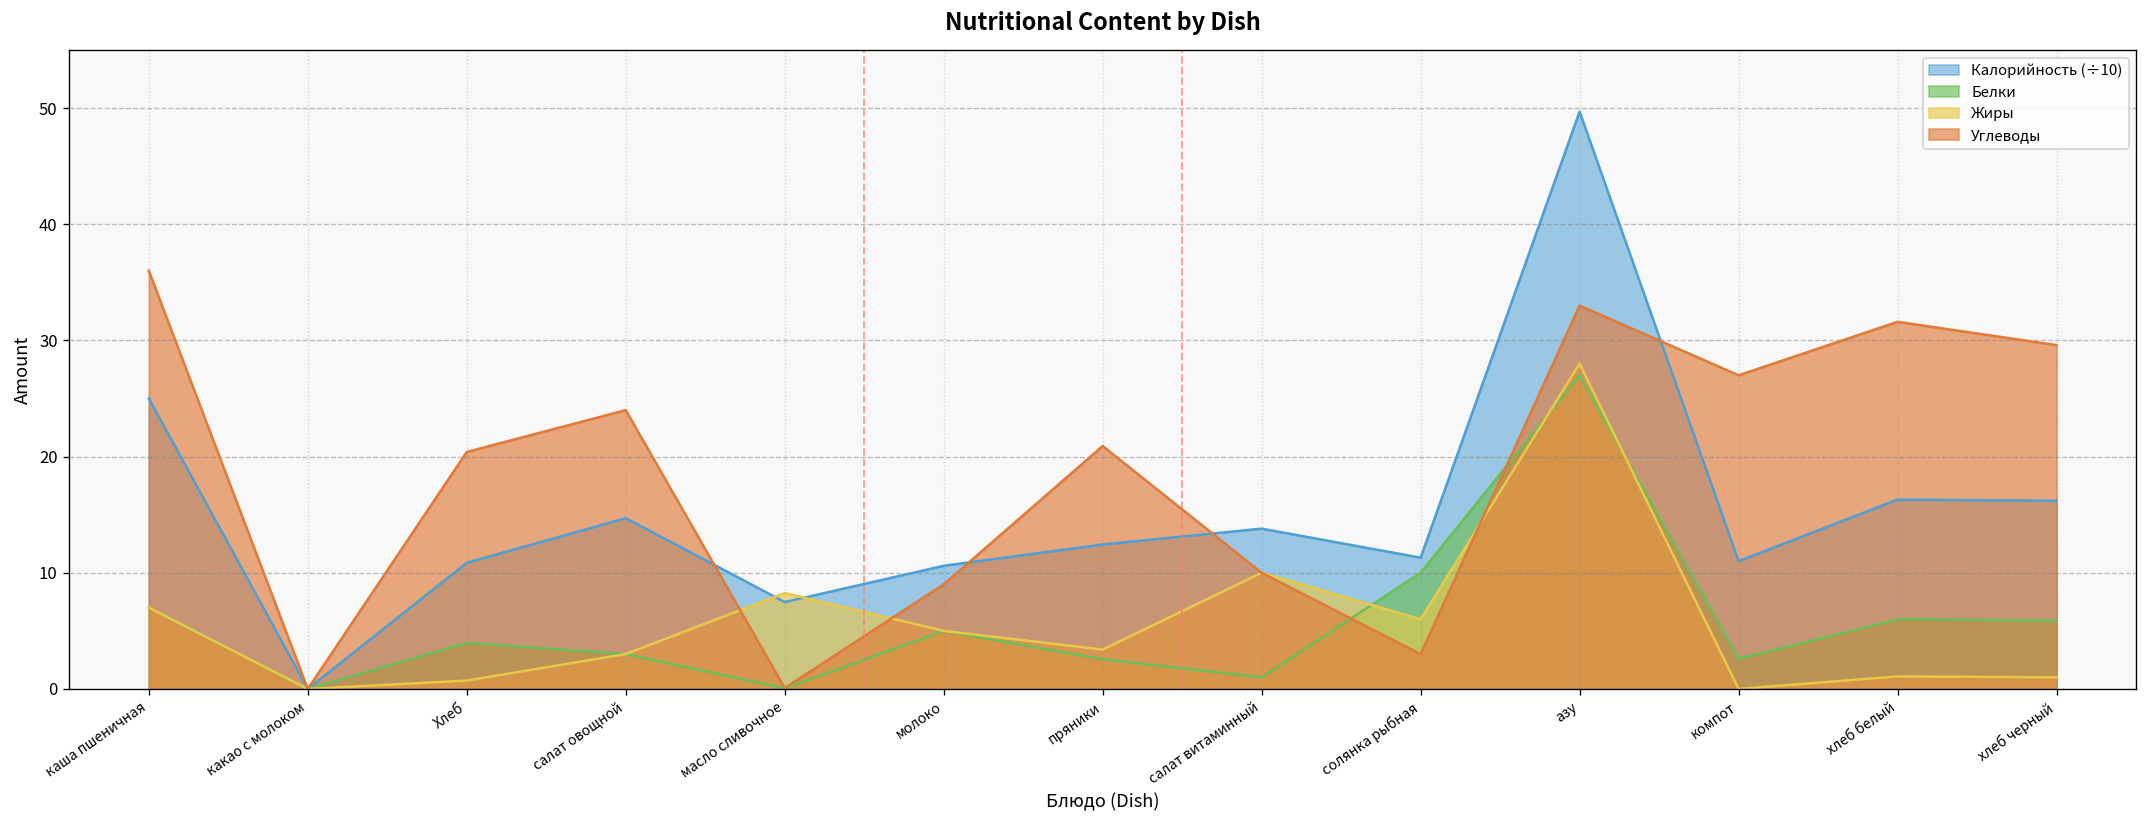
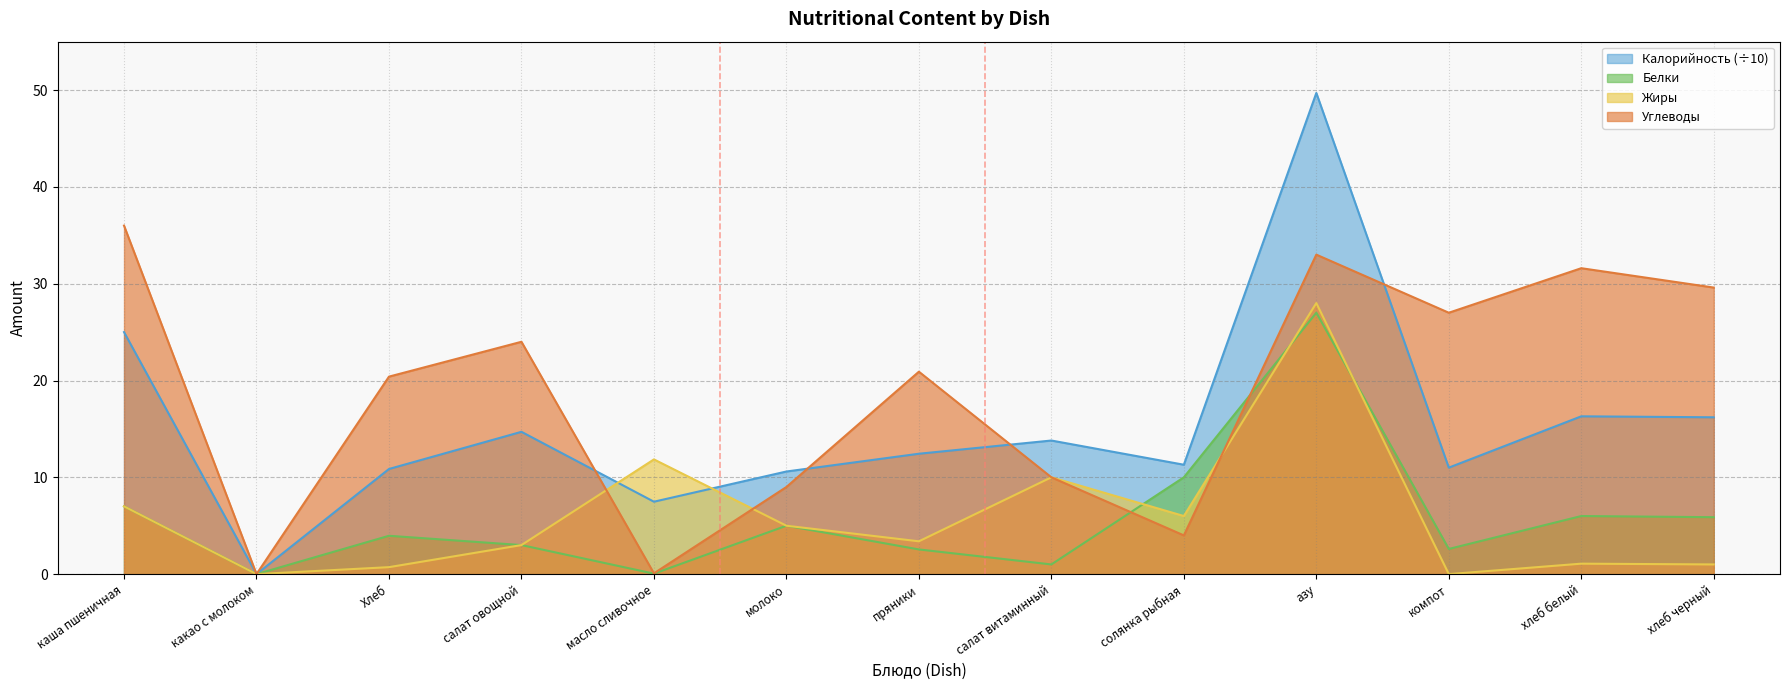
Жиры, масло сливочное: 8 -> 12
Углеводы, солянка рыбная: 3 -> 4
